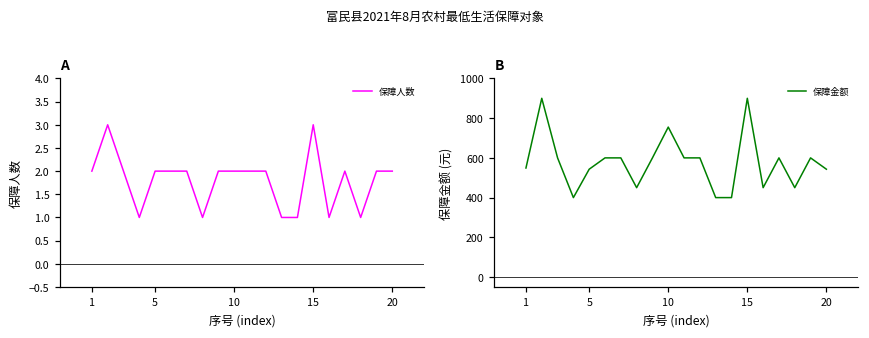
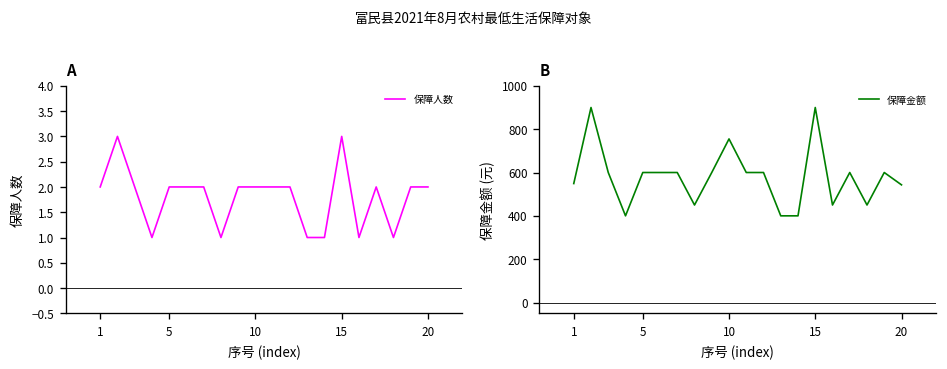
B, 5: 540 -> 600
